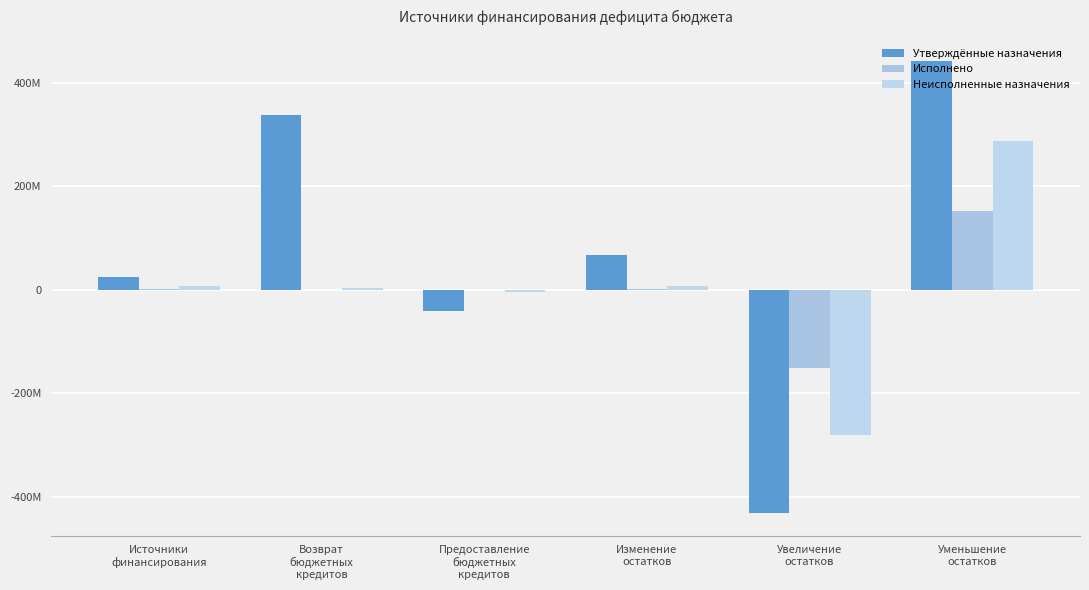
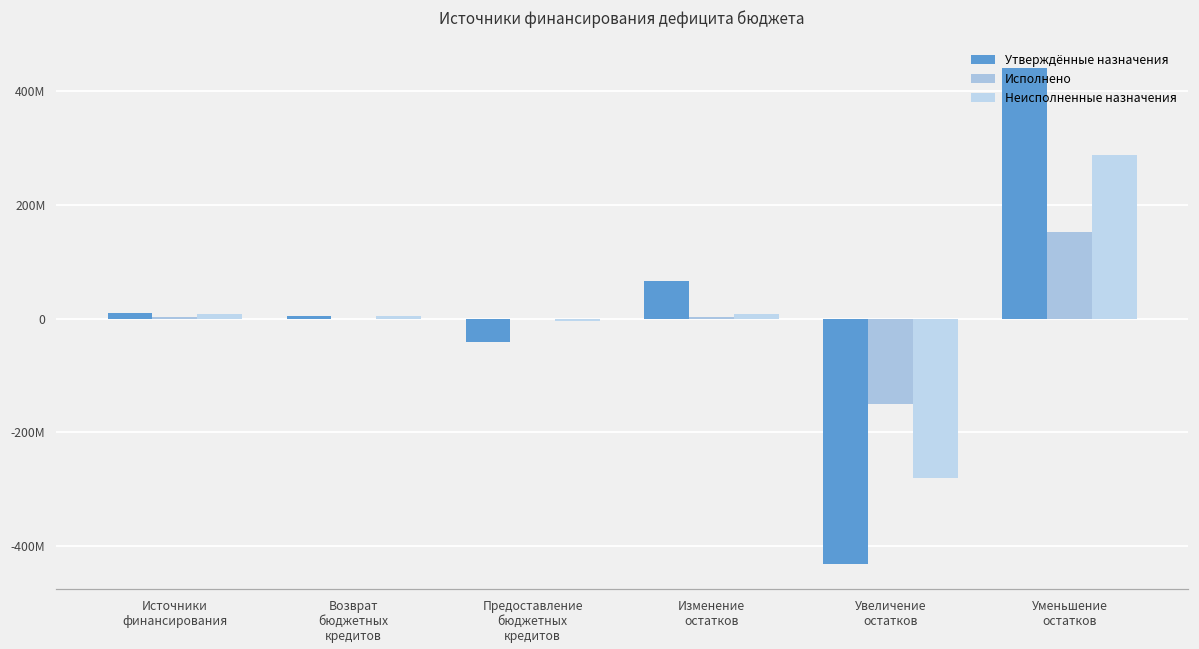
Утверждённые назначения, Источники финансирования: 30000000 -> 10000000
Утверждённые назначения, Возврат бюджетных кредитов: 340000000 -> 0
